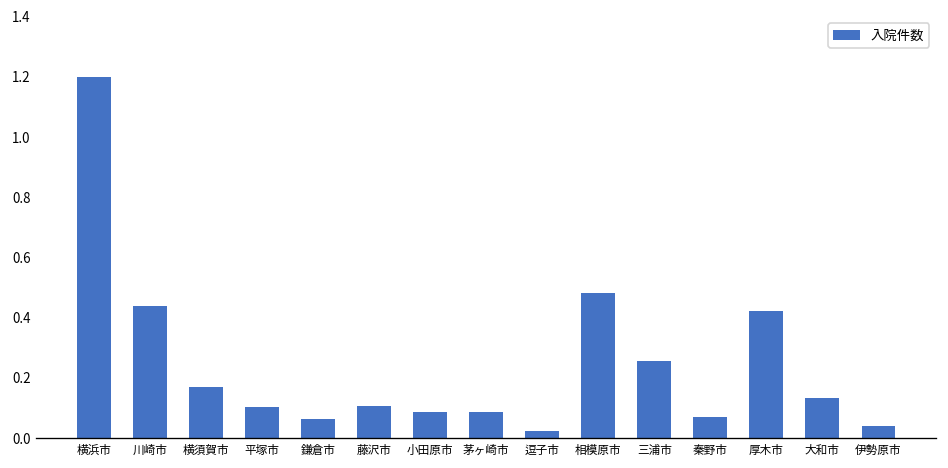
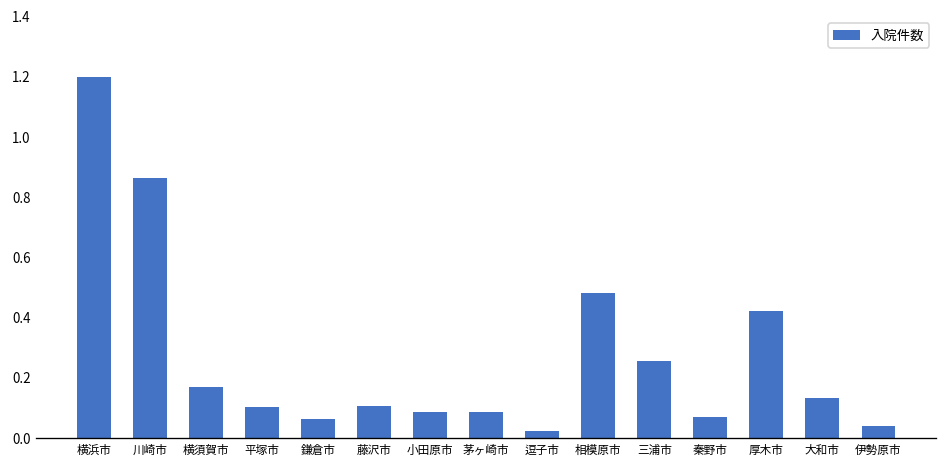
川崎市: 0.44 -> 0.87
